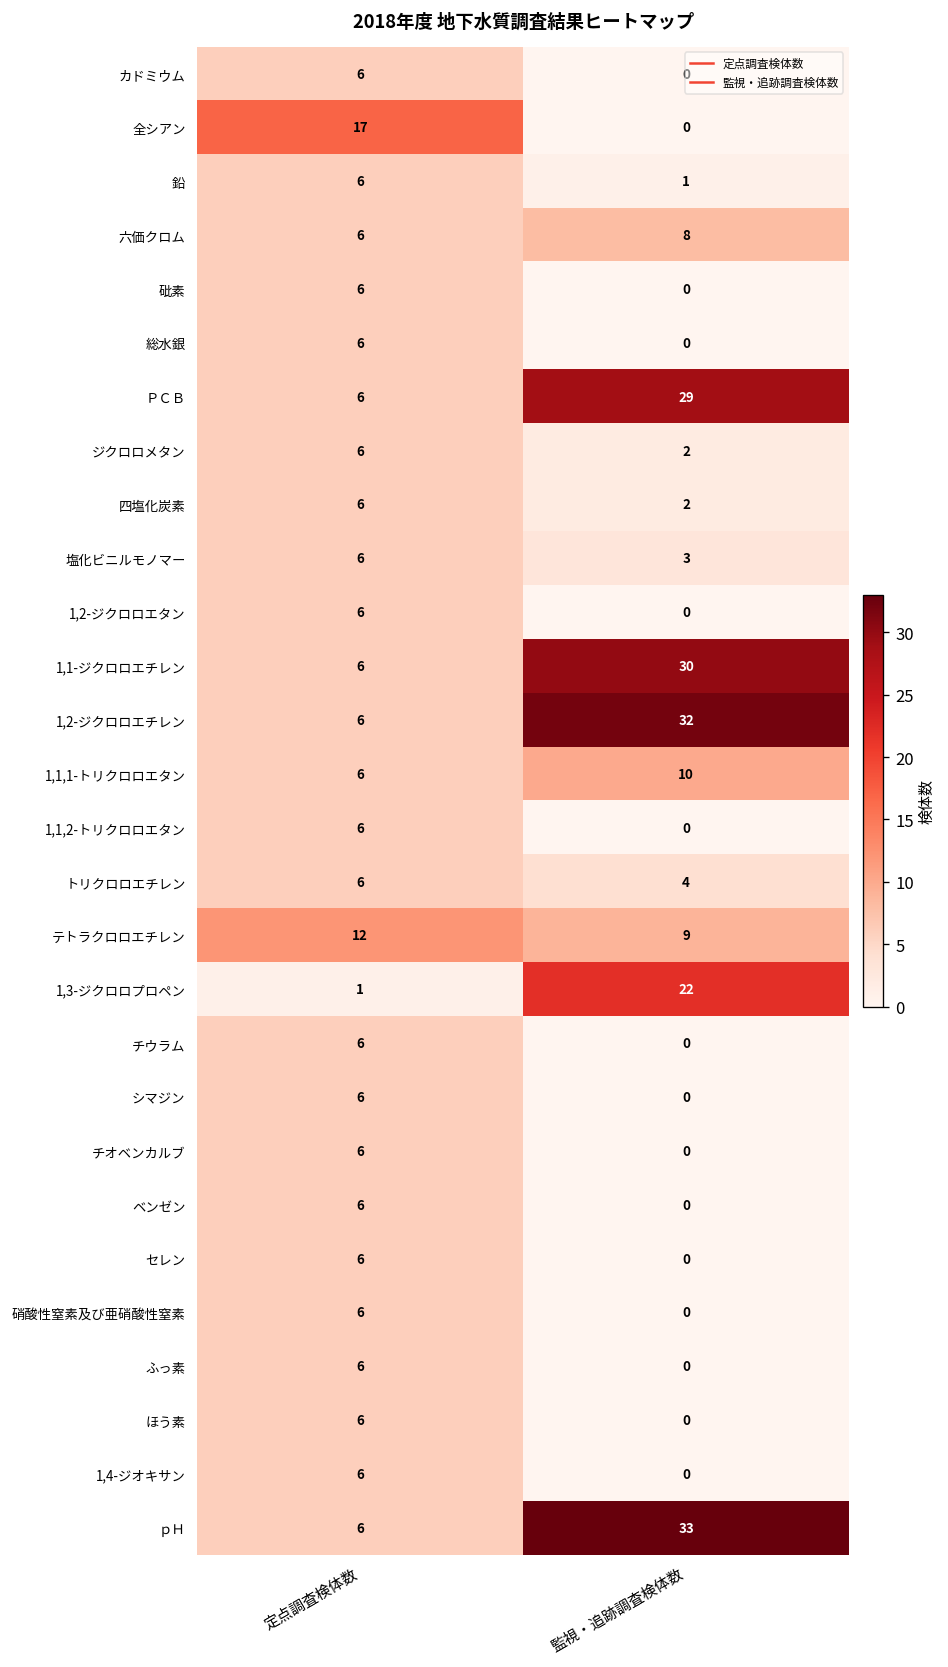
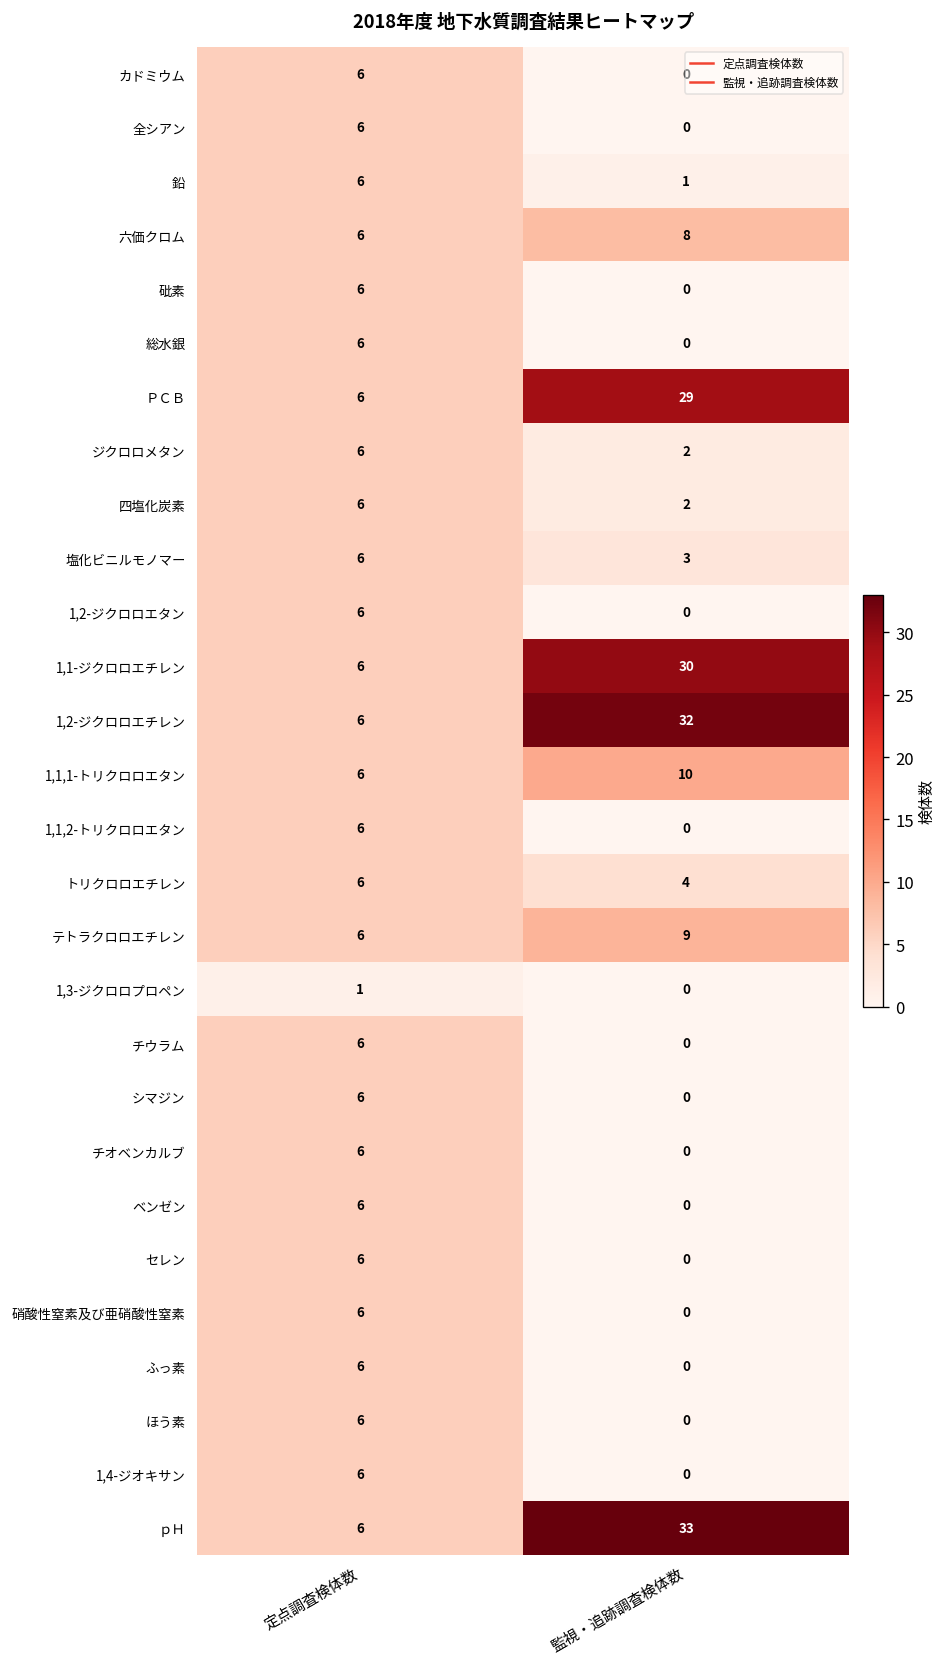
全シアン, 定点調査検体数: 17 -> 6
テトラクロロエチレン, 定点調査検体数: 12 -> 6
1,3-ジクロロプロペン, 監視・追跡調査検体数: 22 -> 0
